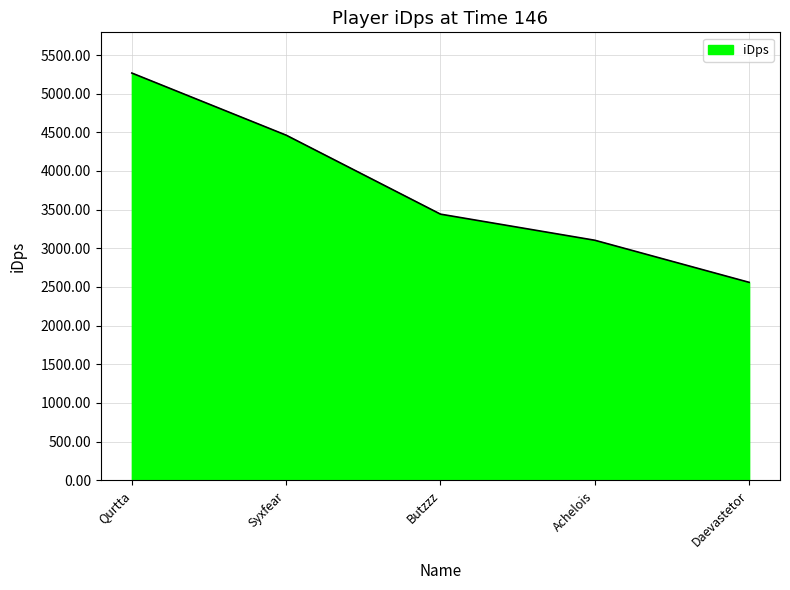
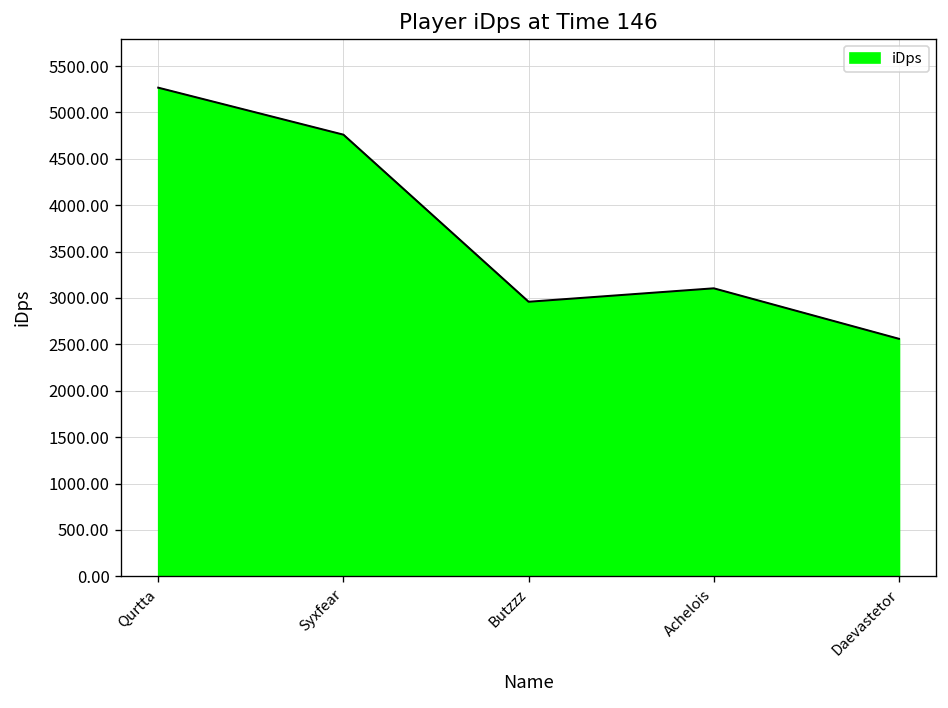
Syxfear: 4500 -> 4800
Butzzz: 3400 -> 3000
